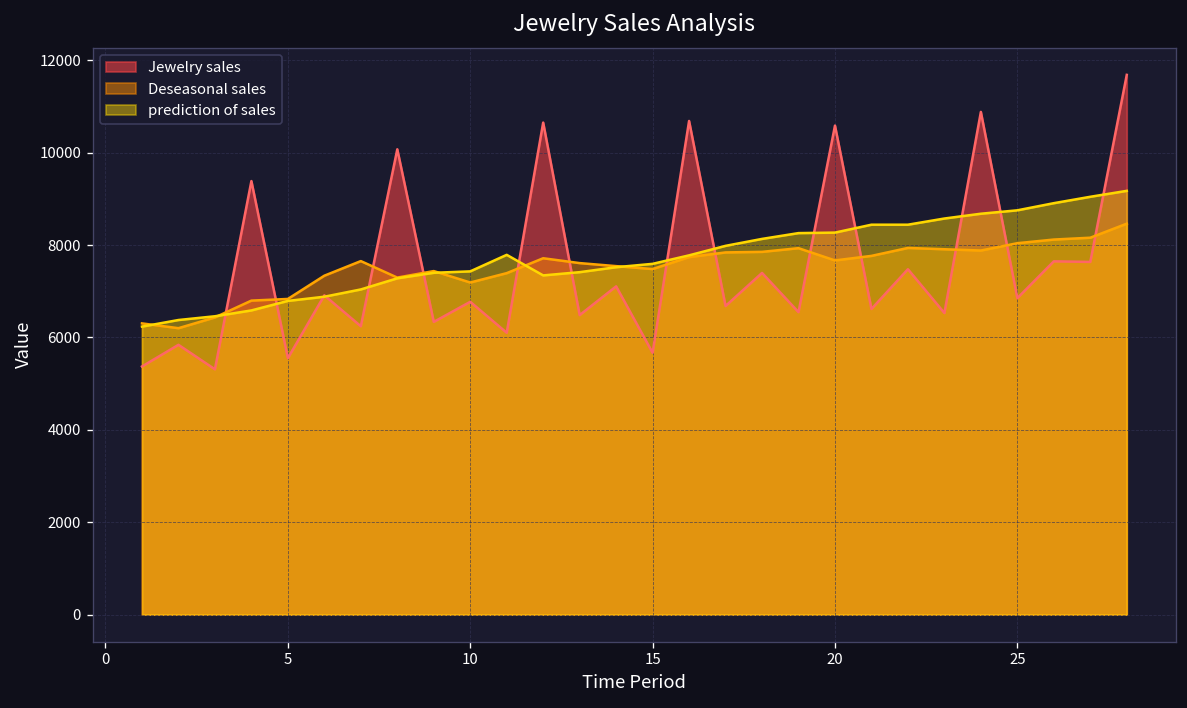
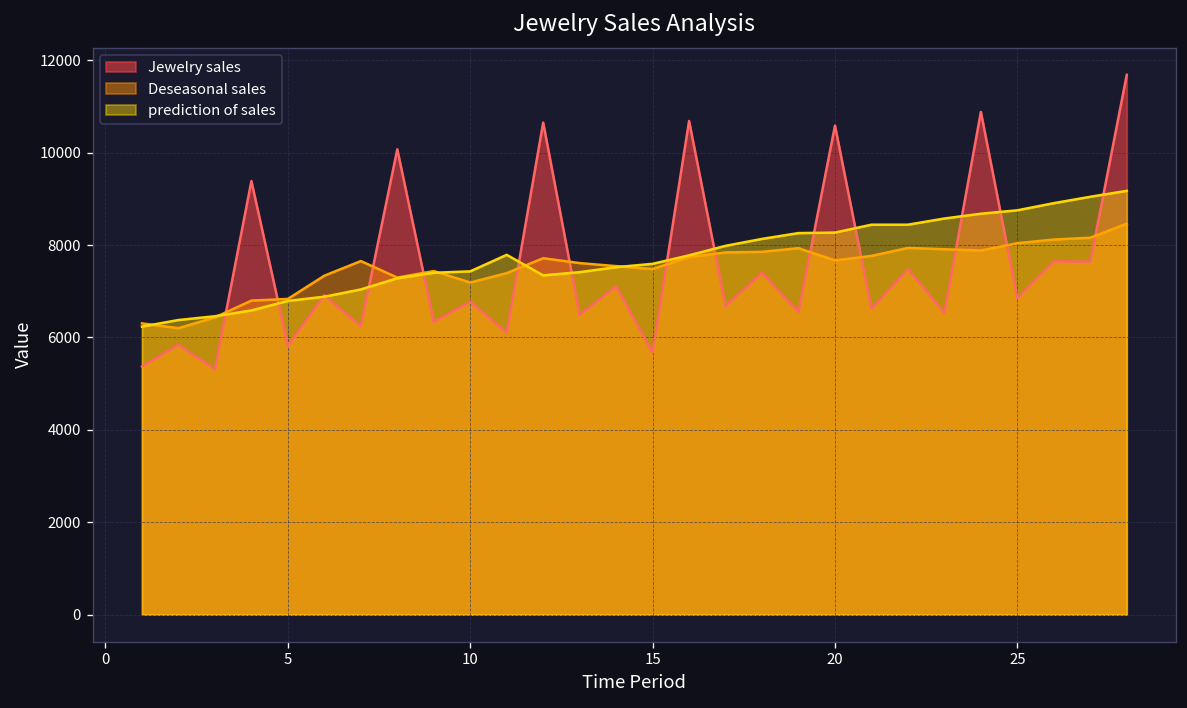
Jewelry sales, 5: 5600 -> 5800
